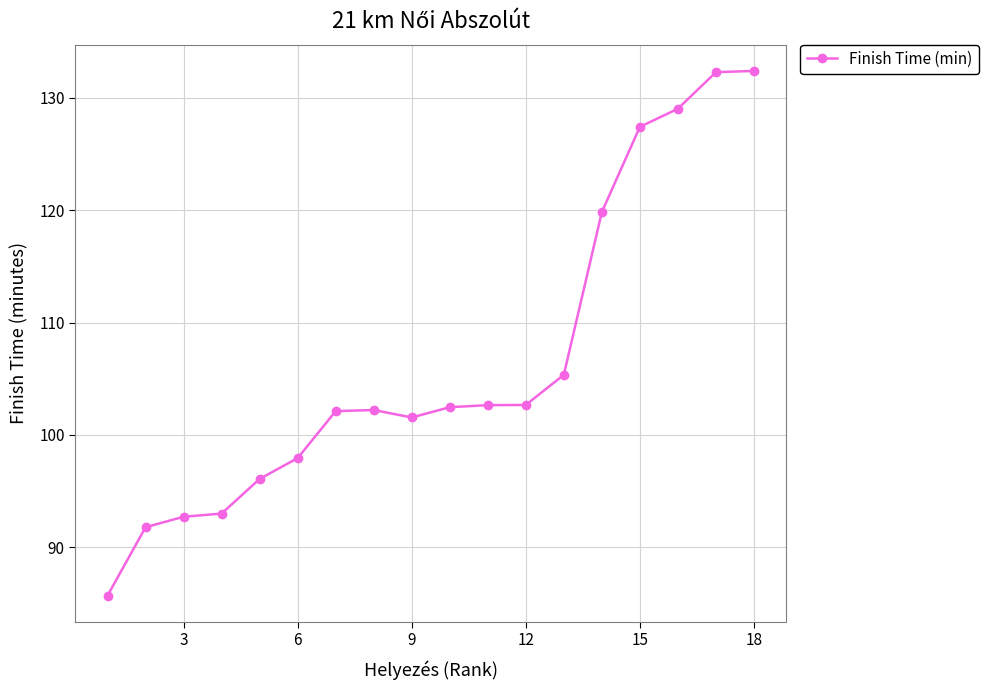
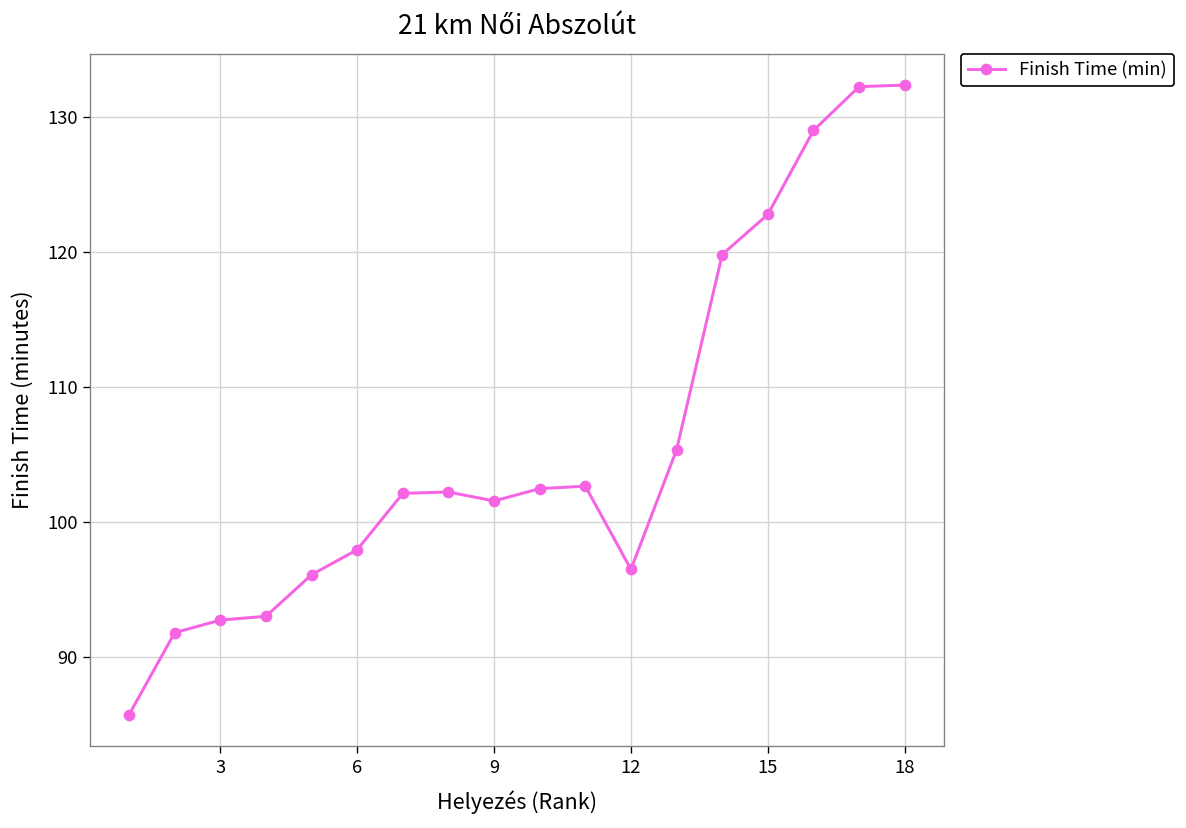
12: 102.7 -> 96.5
15: 127.4 -> 122.8
